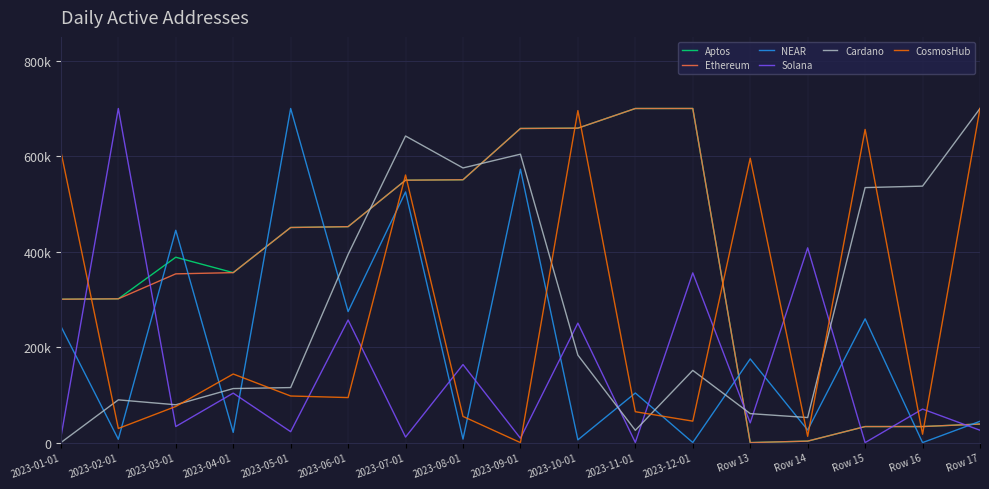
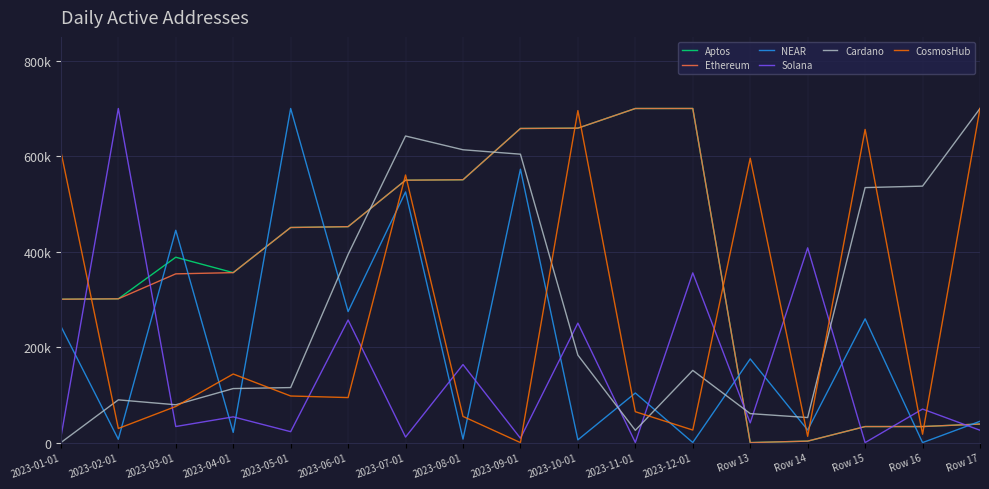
Solana, 2023-04-01: 100000 -> 50000
Cardano, 2023-08-01: 580000 -> 610000
CosmosHub, 2023-12-01: 40000 -> 30000
